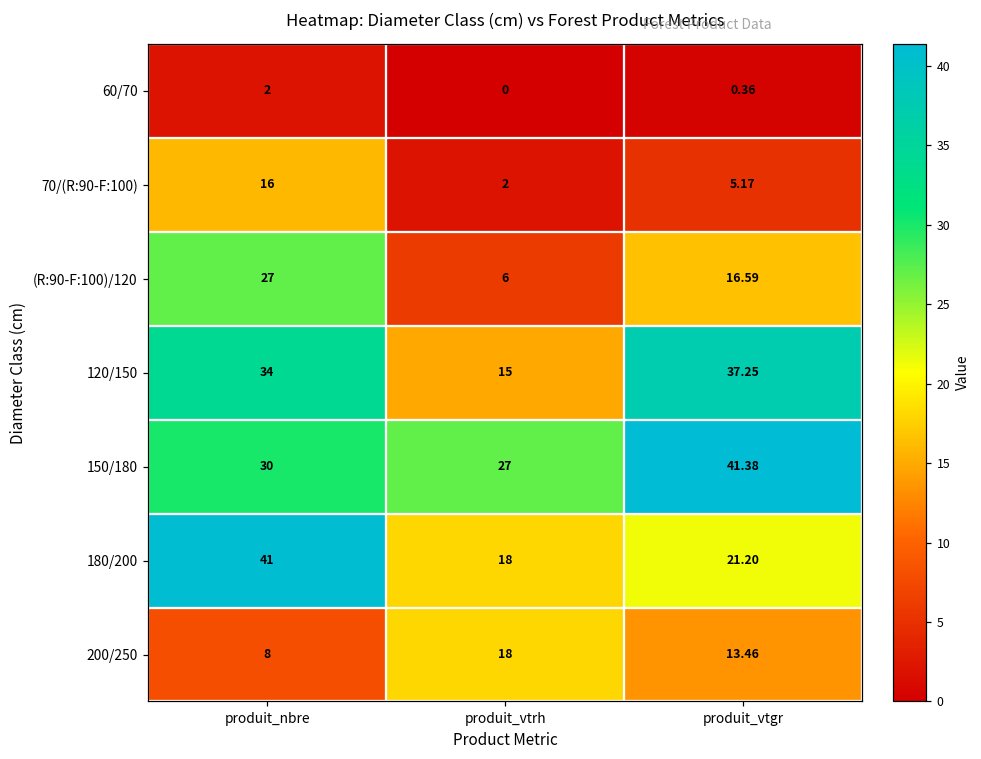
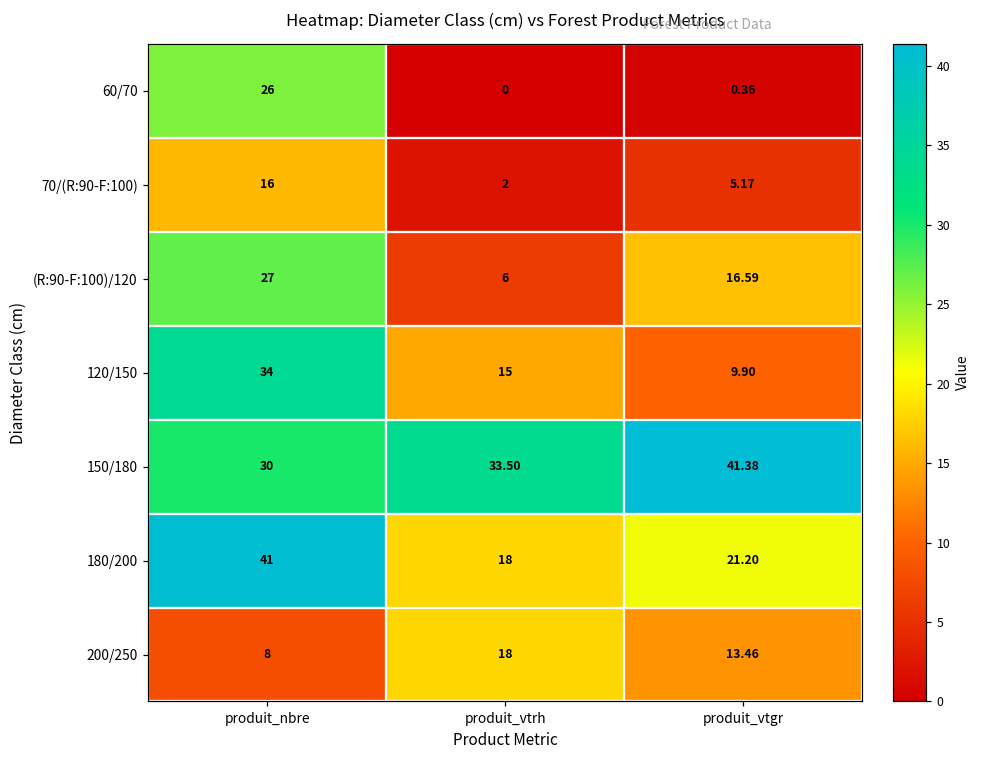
60/70, produit_nbre: 2 -> 26
120/150, produit_vtgr: 37.25 -> 9.90
150/180, produit_vtrh: 27 -> 33.50
